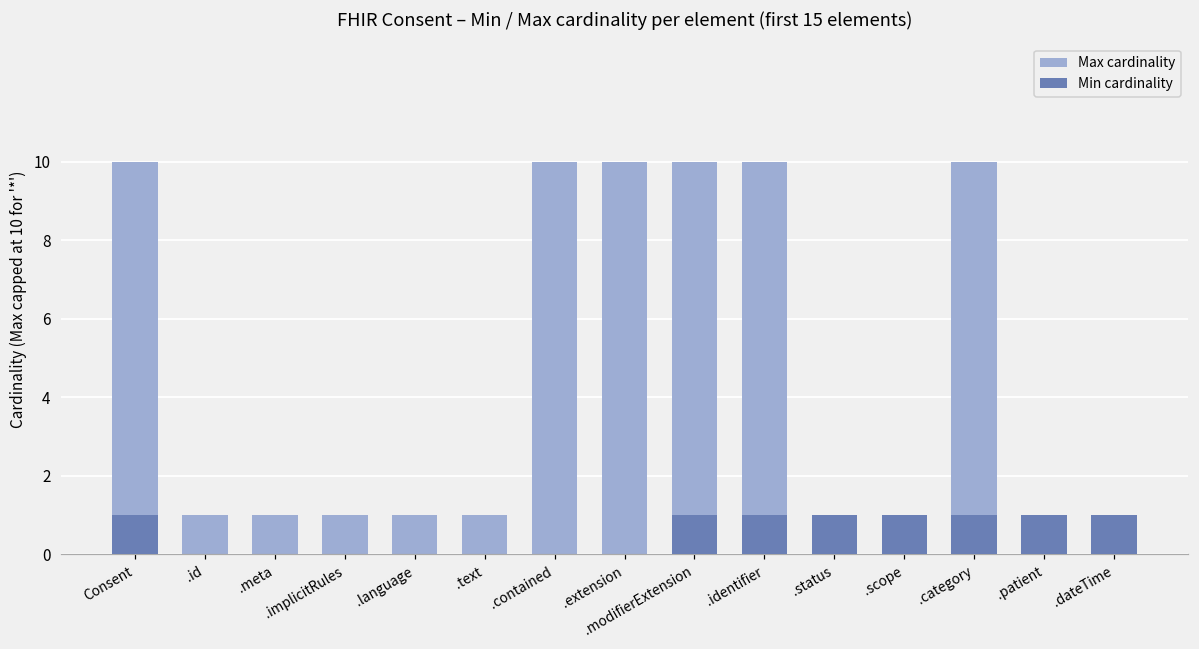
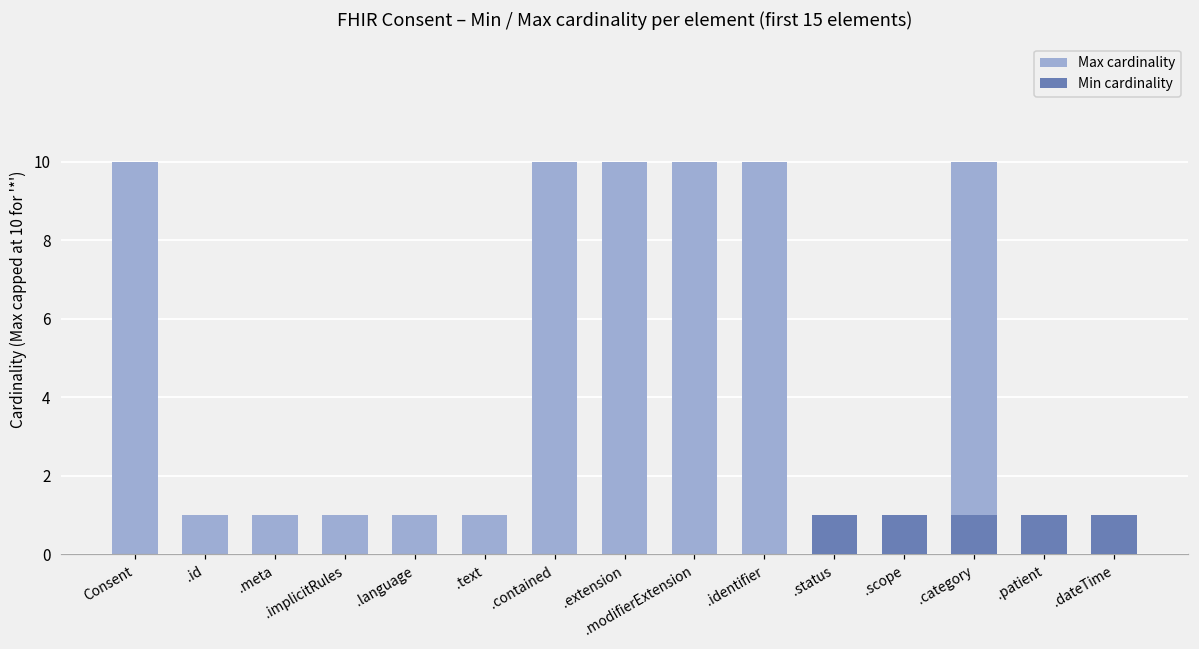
Min cardinality, Consent: 1 -> 0
Min cardinality, .modifierExtension: 1 -> 0
Min cardinality, .identifier: 1 -> 0
